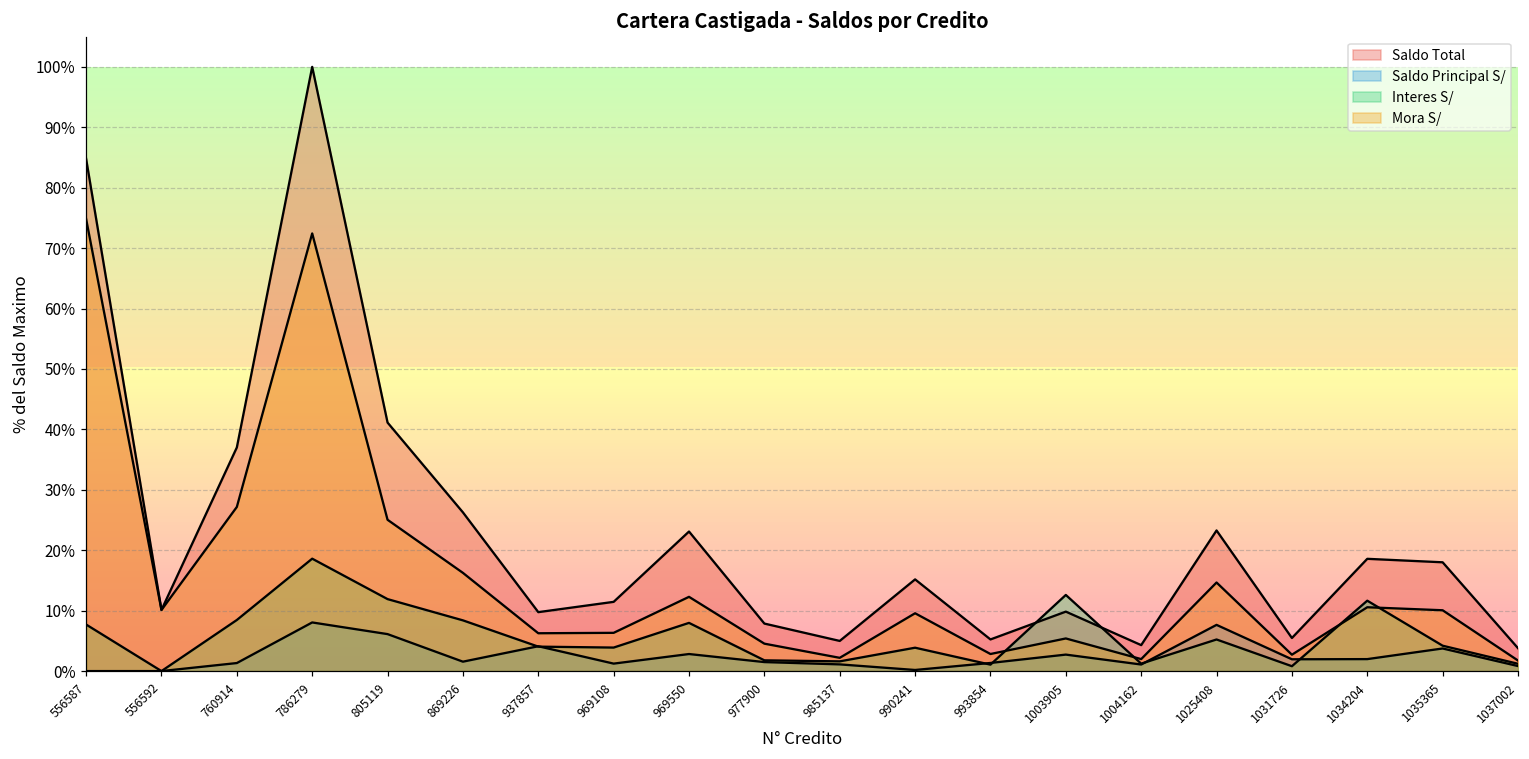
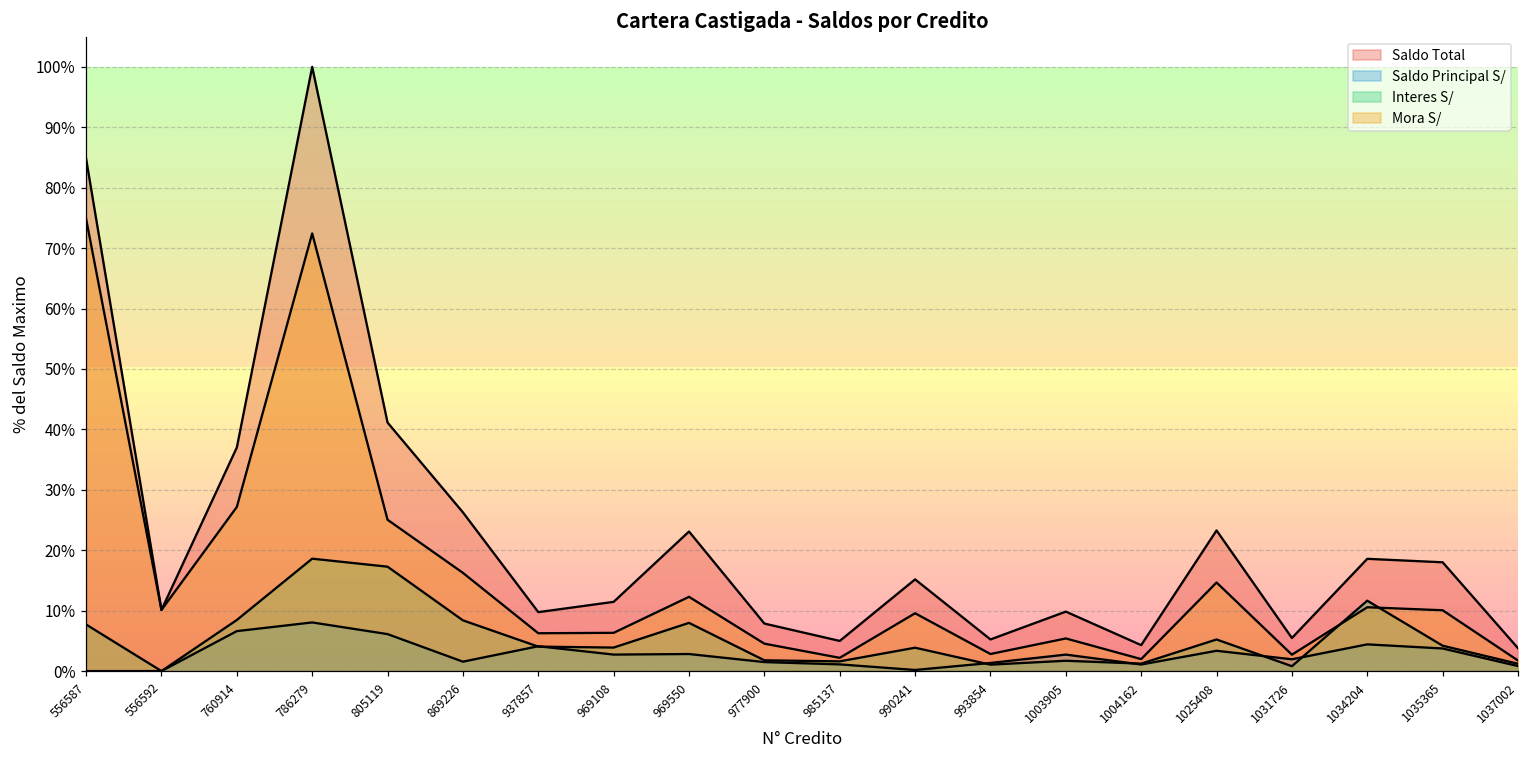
Saldo Principal S/, 760914: 1% -> 7%
Interes S/, 805119: 12% -> 17%
Saldo Principal S/, 969108: 1% -> 3%
Interes S/, 1003905: 13% -> 2%
Saldo Principal S/, 1025408: 8% -> 3%
Saldo Principal S/, 1034204: 2% -> 4%
